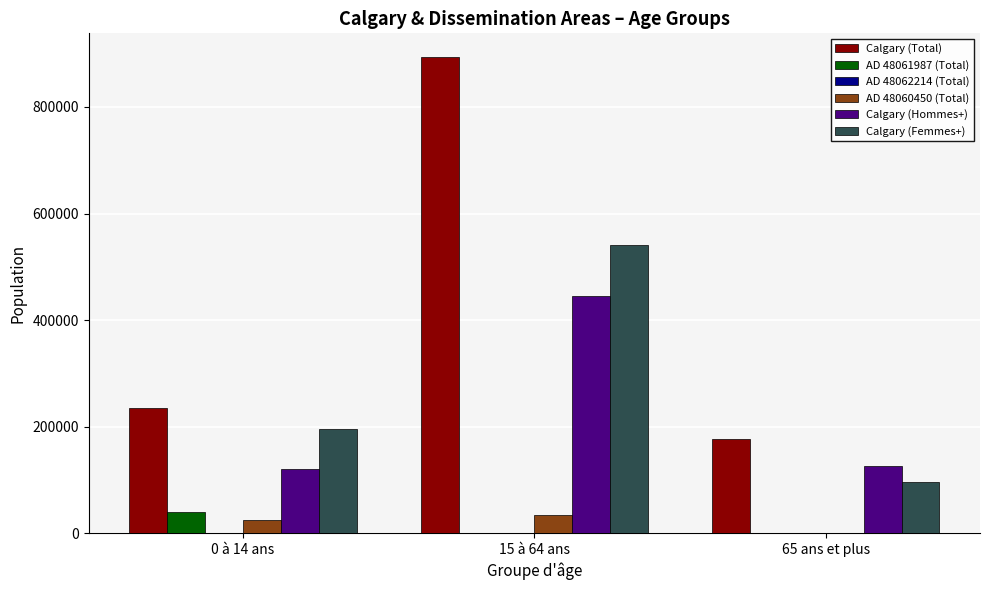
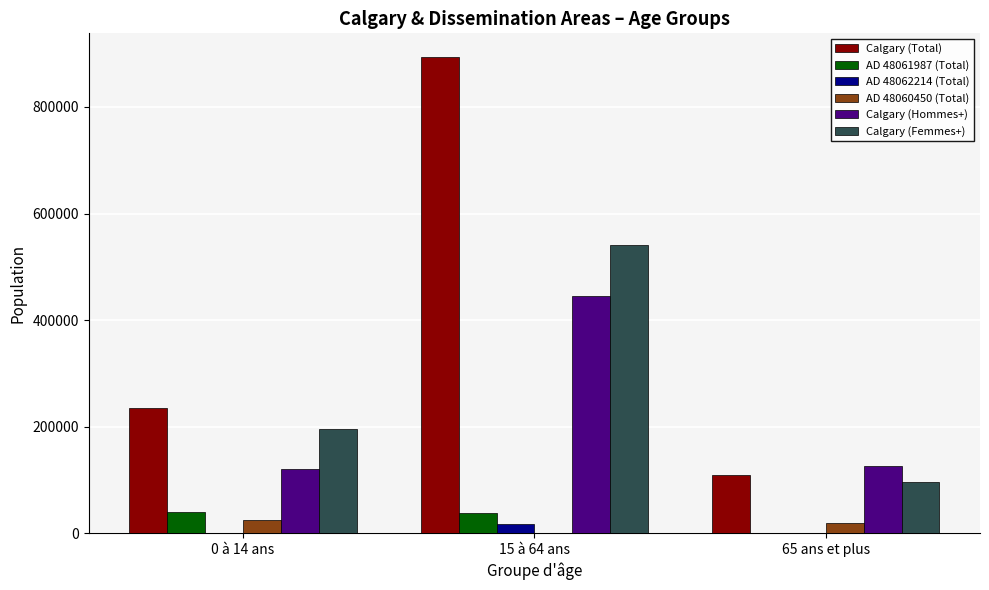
AD 48061987 (Total), 15 à 64 ans: 0 -> 40000
AD 48062214 (Total), 15 à 64 ans: 0 -> 20000
AD 48060450 (Total), 15 à 64 ans: 30000 -> 0
Calgary (Total), 65 ans et plus: 180000 -> 110000
AD 48060450 (Total), 65 ans et plus: 0 -> 20000
